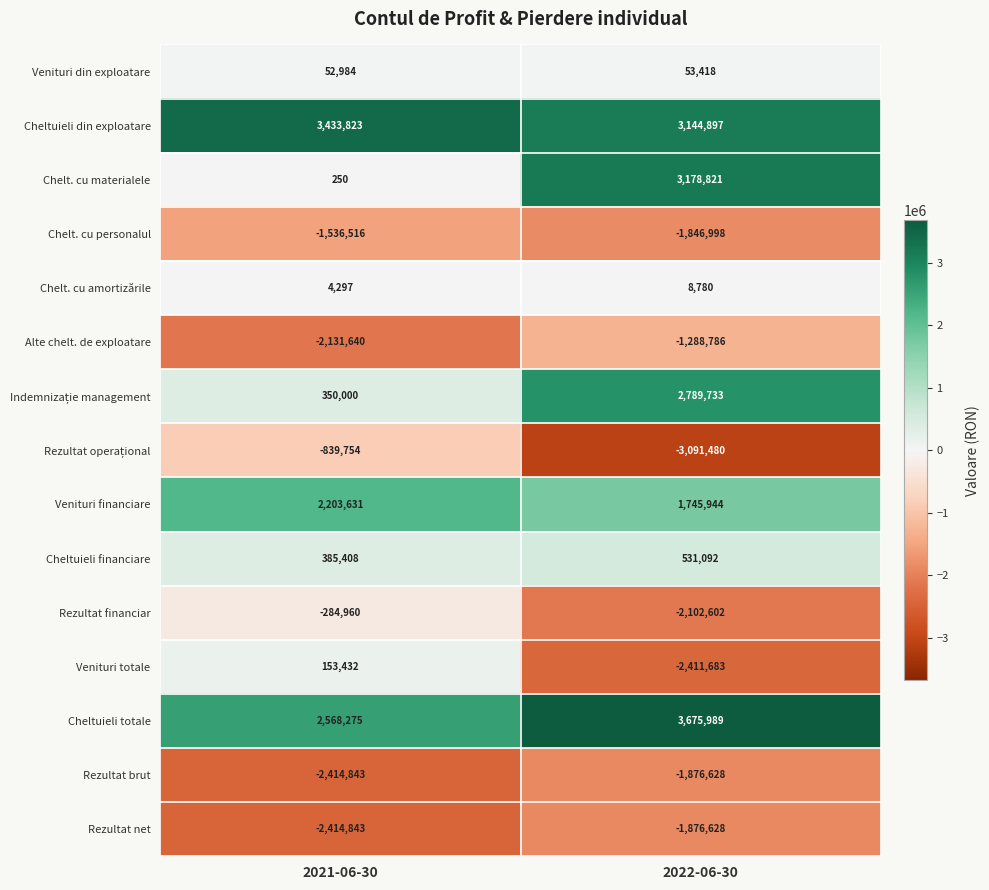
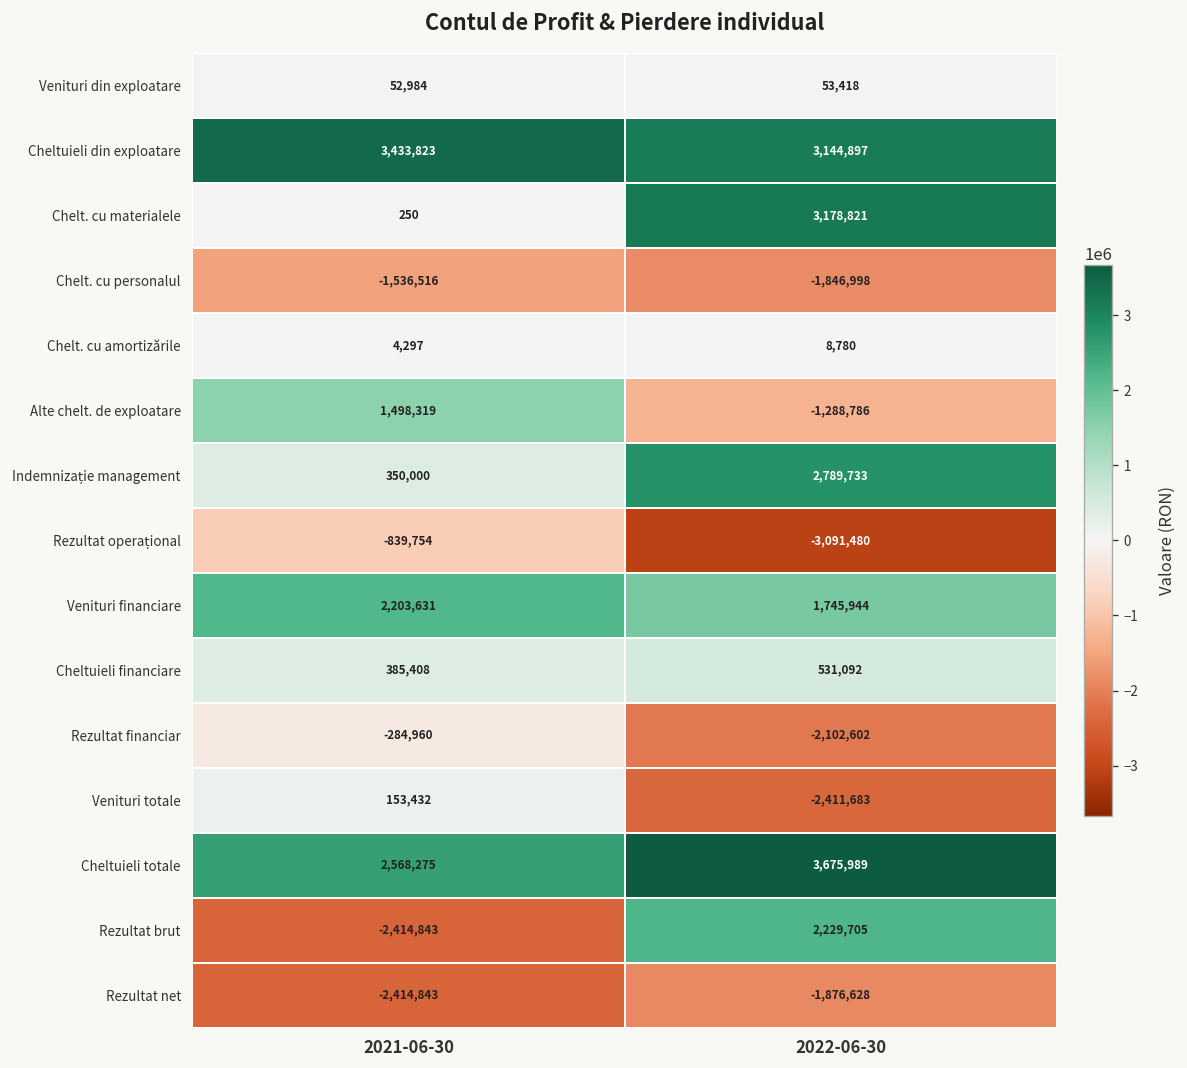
Alte chelt. de exploatare, 2021-06-30: -2,131,640 -> 1,498,319
Rezultat brut, 2022-06-30: -1,876,628 -> 2,229,705
